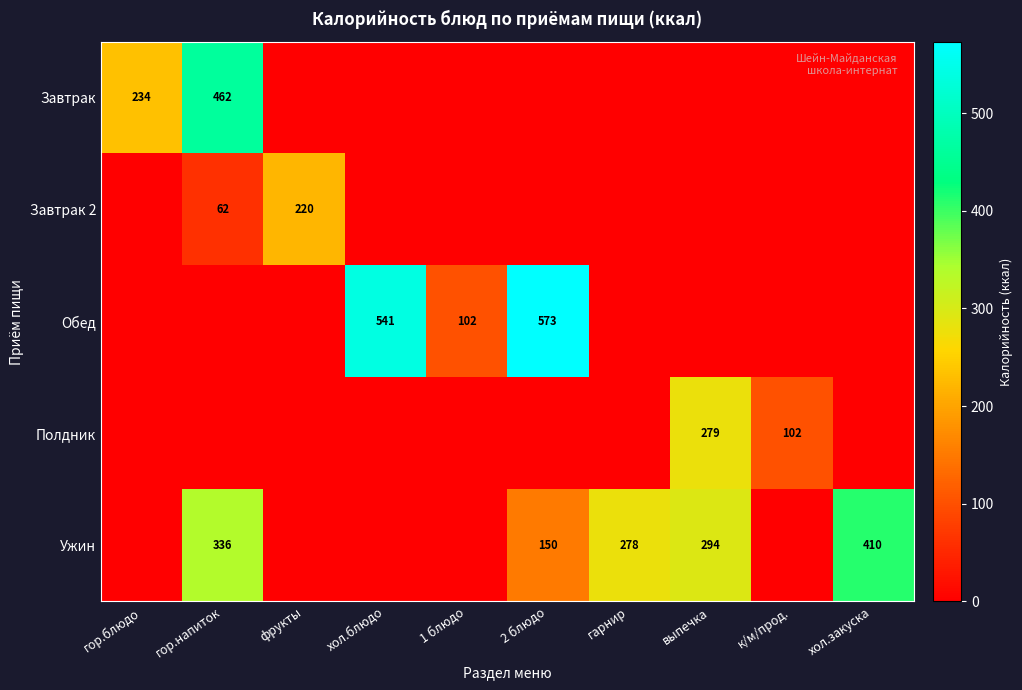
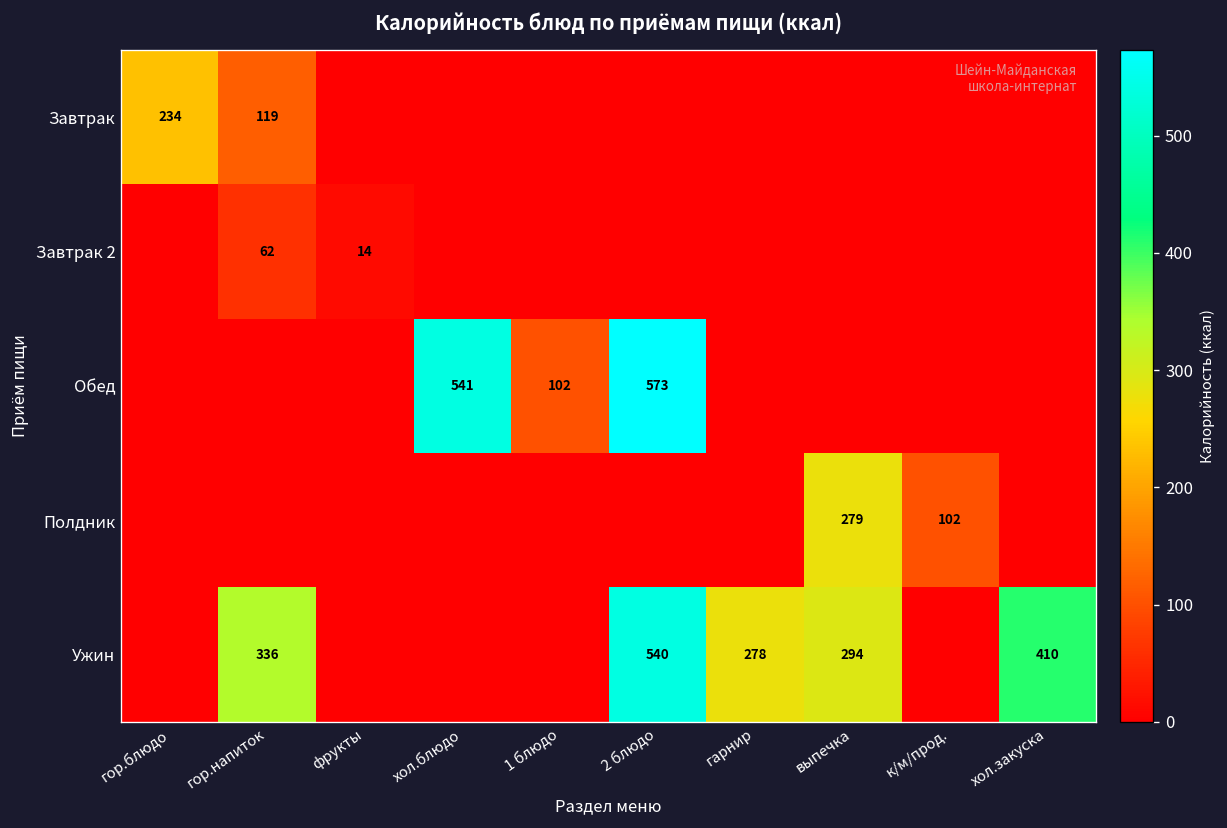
Завтрак, гор.напиток: 462 -> 119
Завтрак 2, фрукты: 220 -> 14
Ужин, 2 блюдо: 150 -> 540
